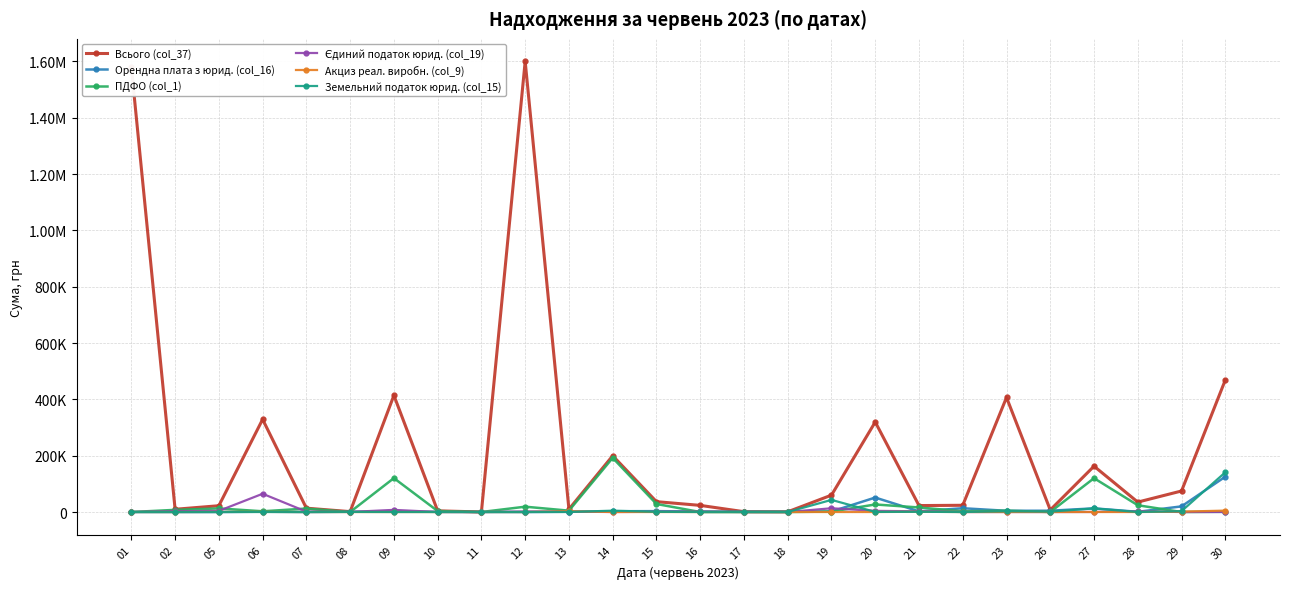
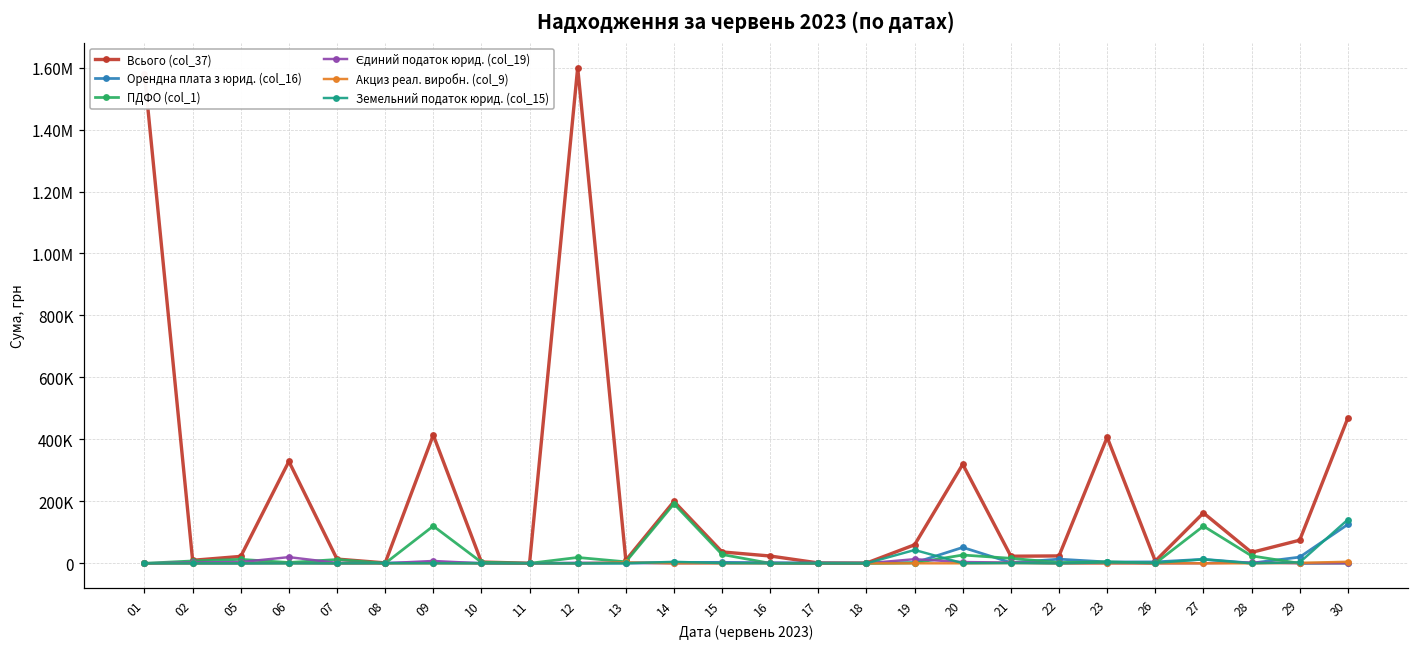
Єдиний податок юрид. (col_19), 06: 60000 -> 20000
